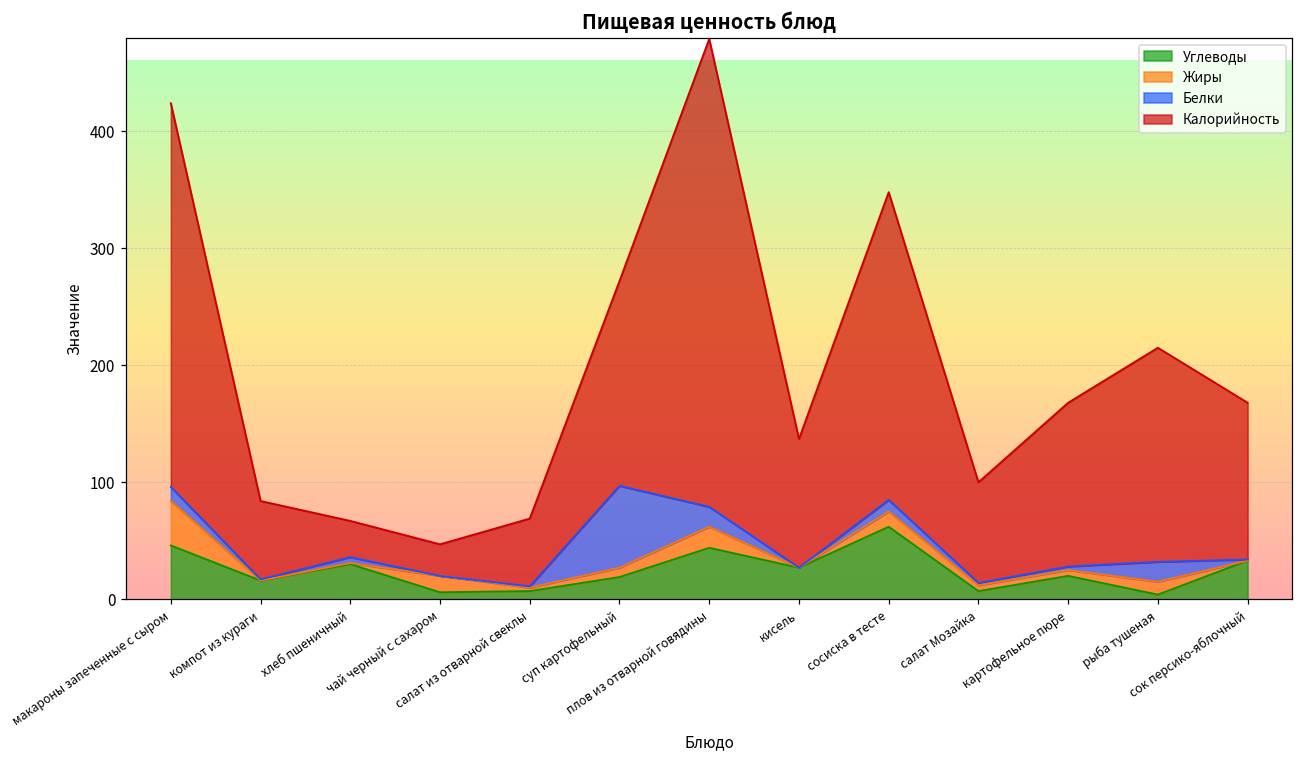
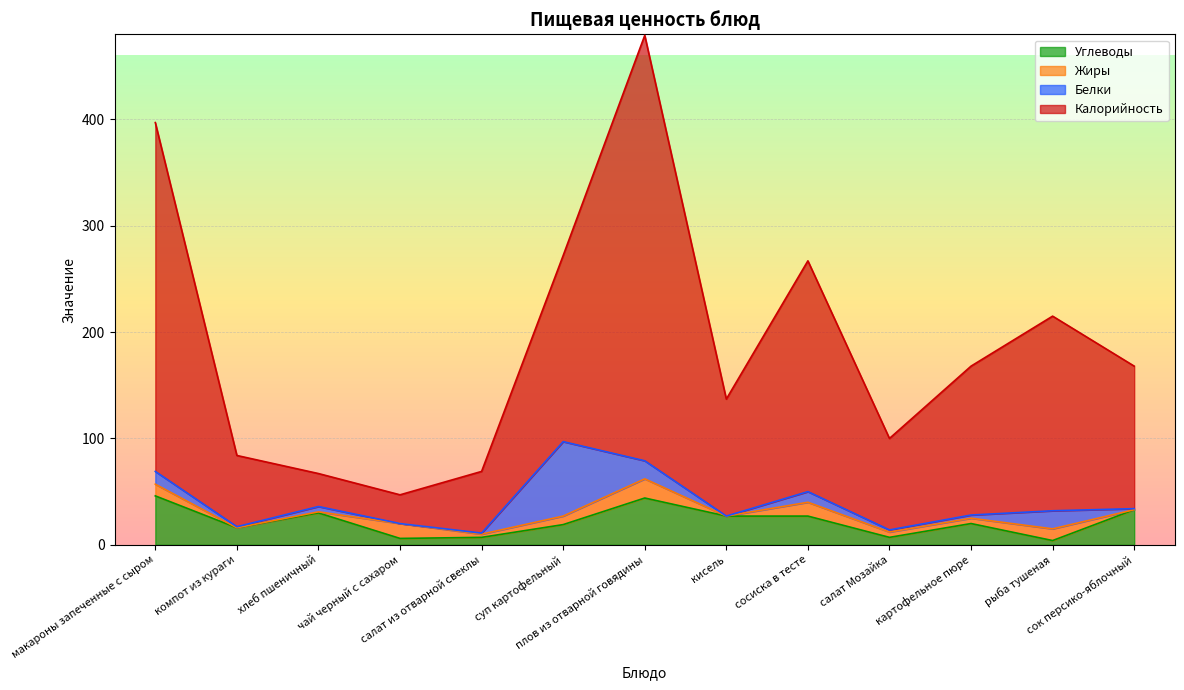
Жиры, макароны запеченные с сыром: 38 -> 11
Углеводы, сосиска в тесте: 62 -> 27
Калорийность, сосиска в тесте: 263 -> 217
